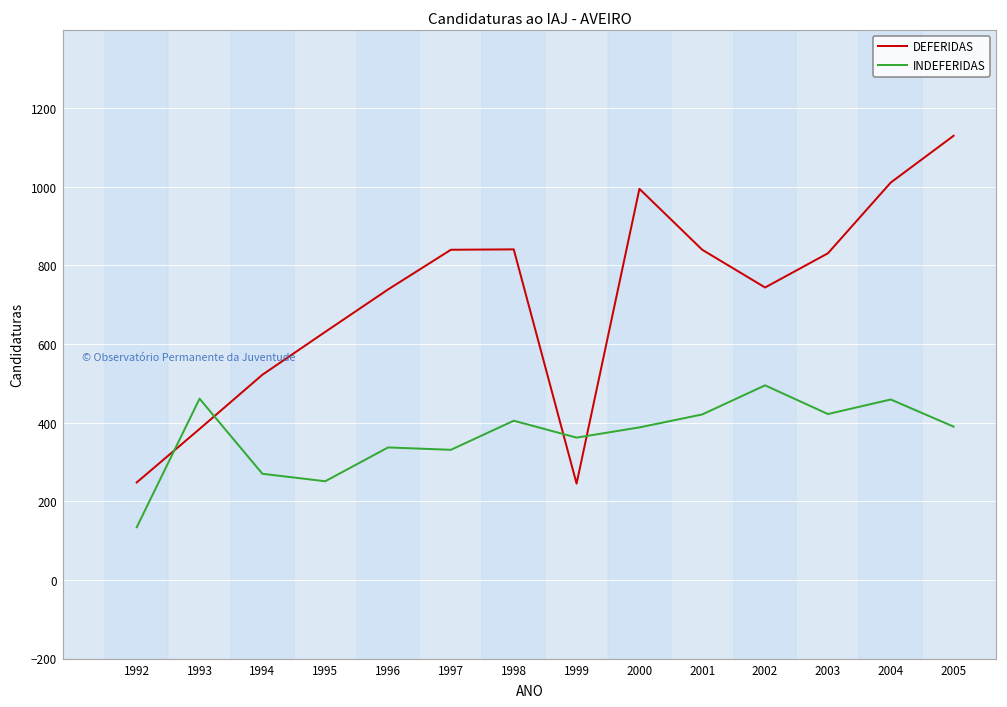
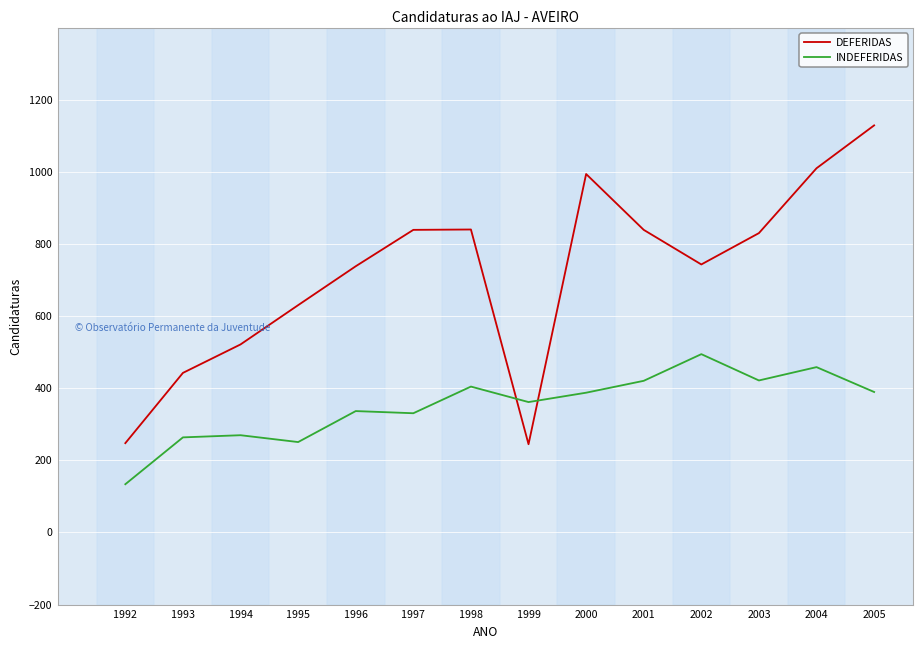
DEFERIDAS, 1993: 380 -> 440
INDEFERIDAS, 1993: 460 -> 260
